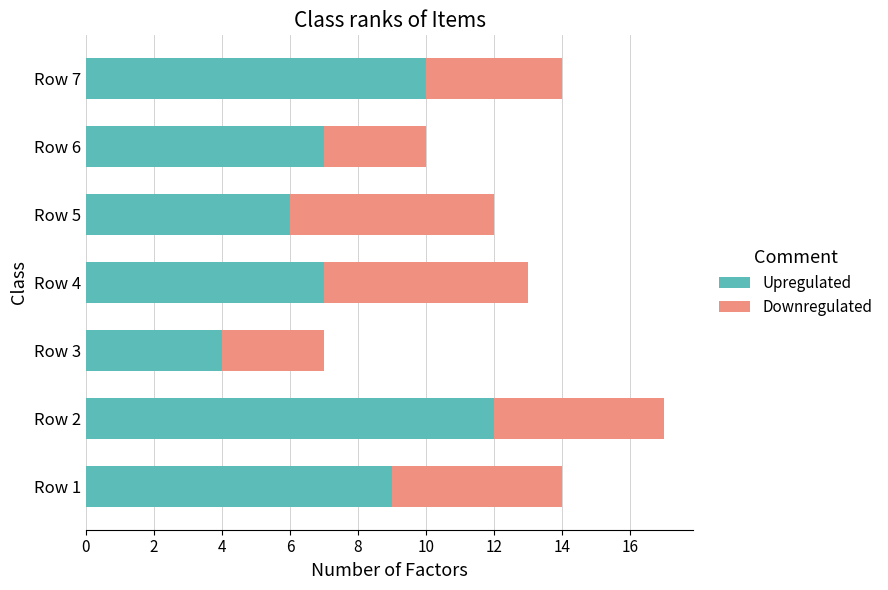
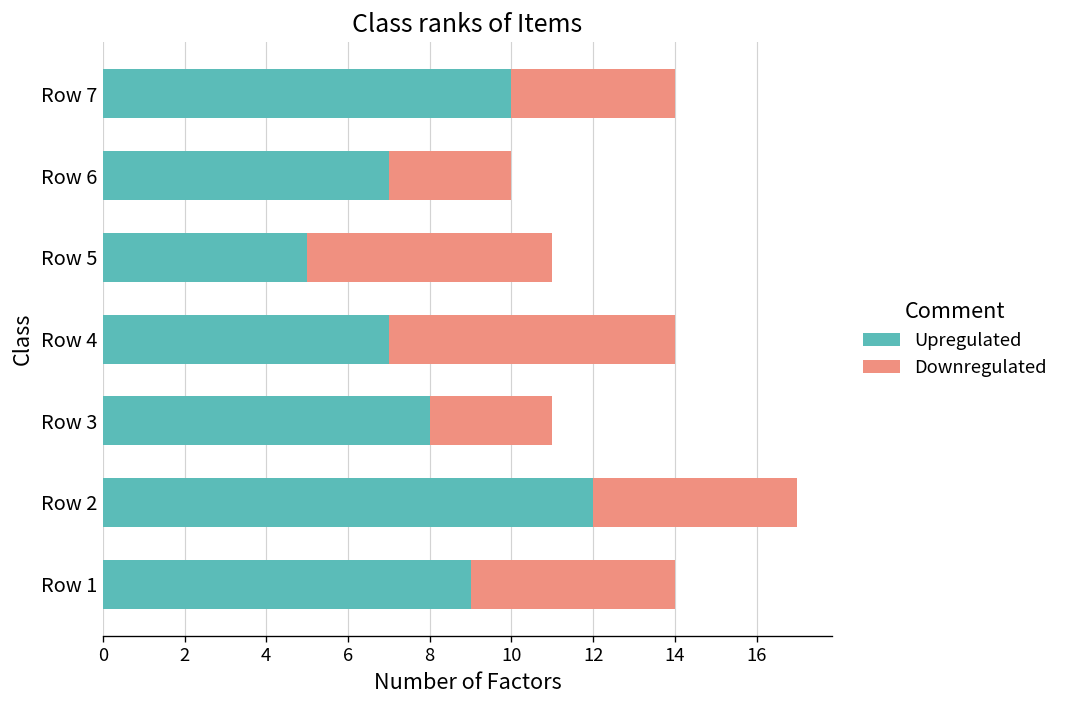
Upregulated, Row 5: 6 -> 5
Downregulated, Row 4: 6 -> 7
Upregulated, Row 3: 4 -> 8
